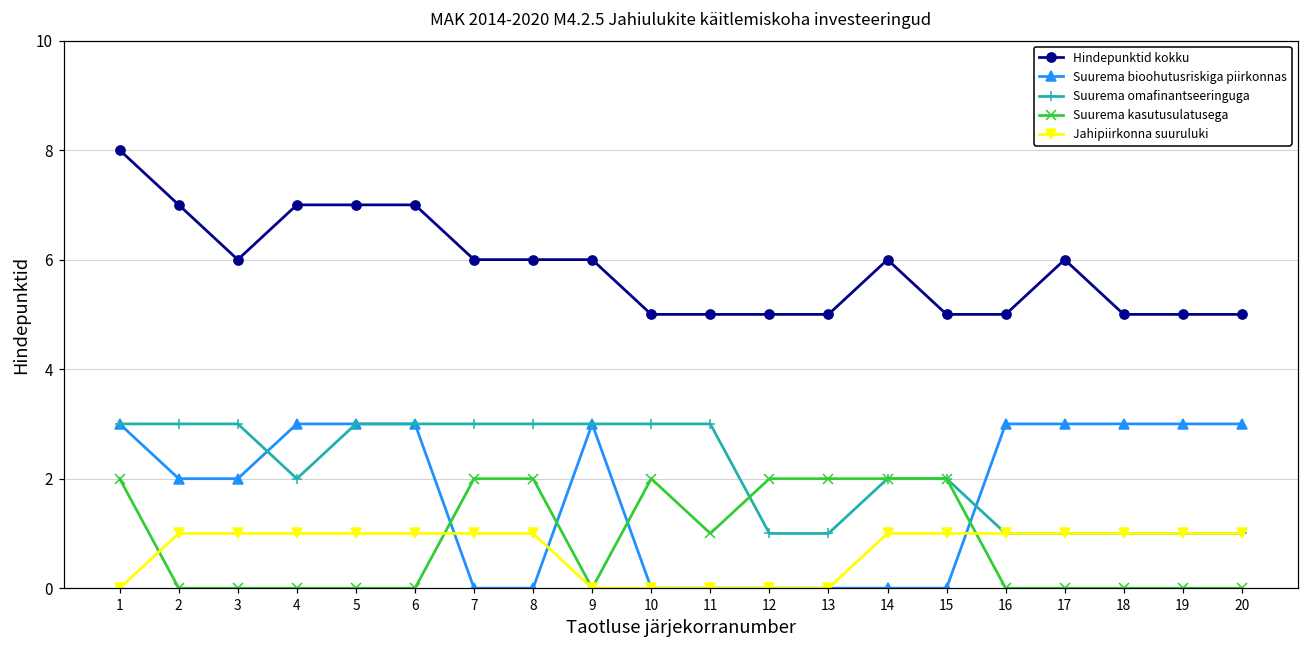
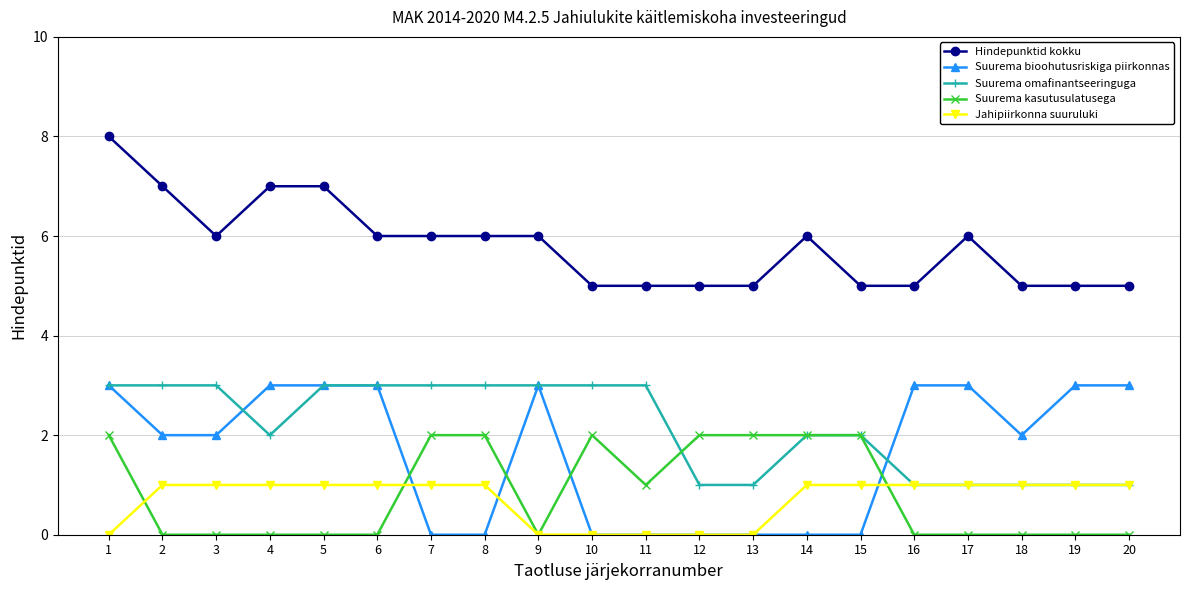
Hindepunktid kokku, 6: 7 -> 6
Suurema bioohutusriskiga piirkonnas, 18: 3 -> 2
